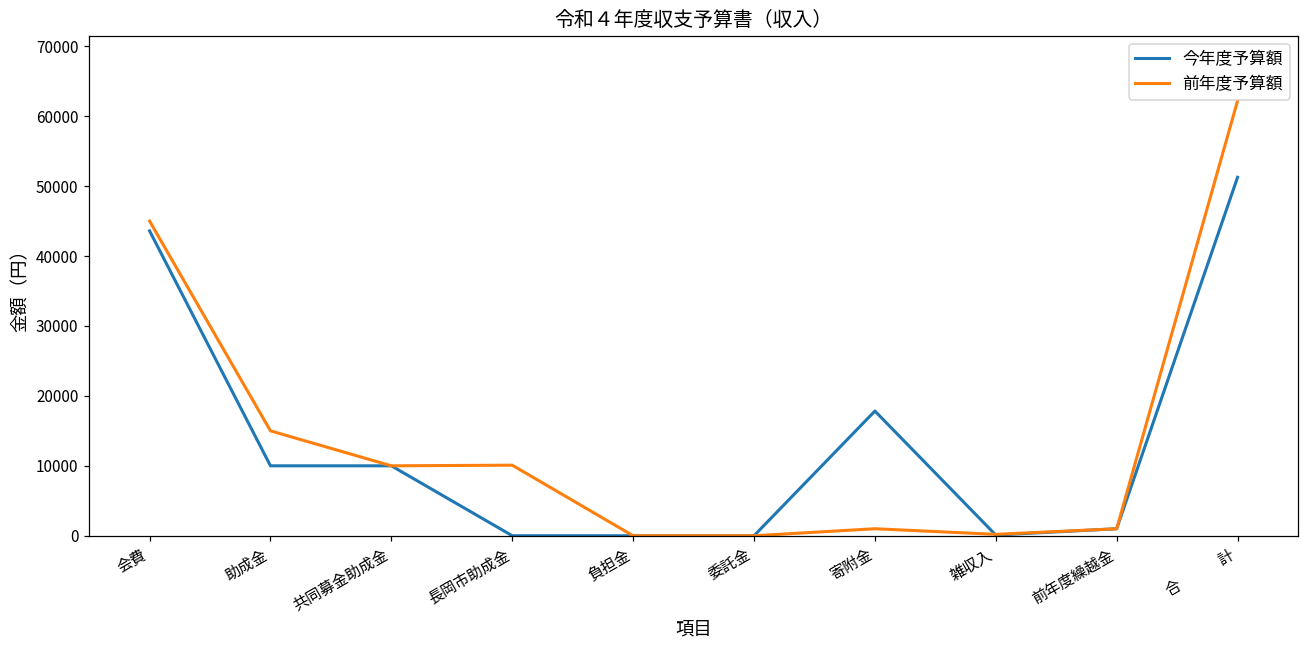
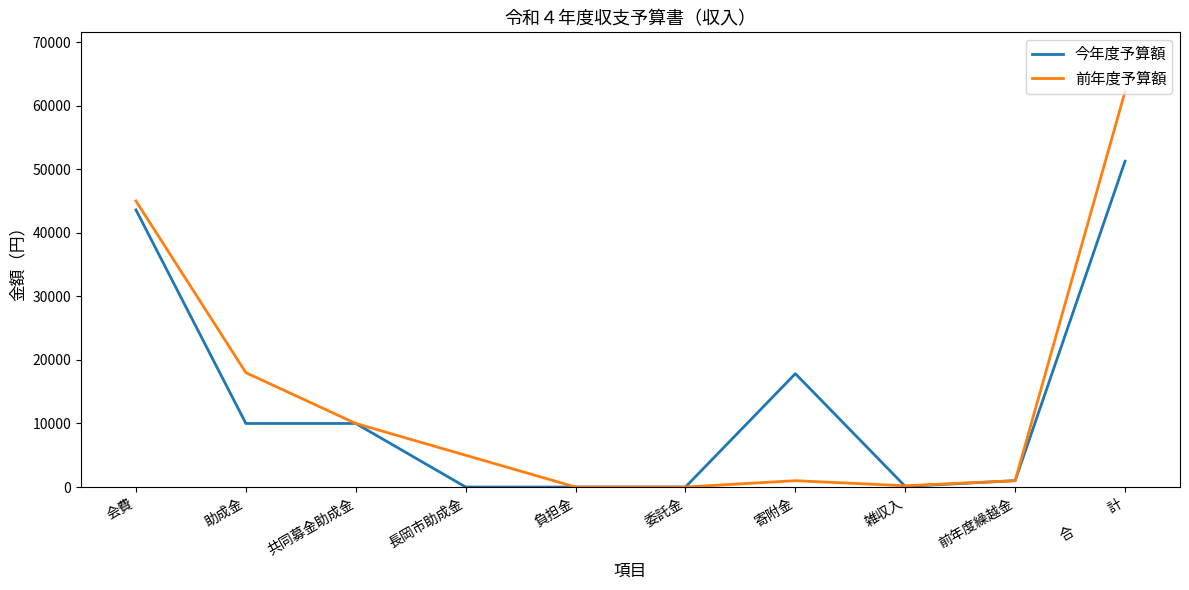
前年度予算額, 助成金: 15000 -> 18000
前年度予算額, 長岡市助成金: 10000 -> 5000
